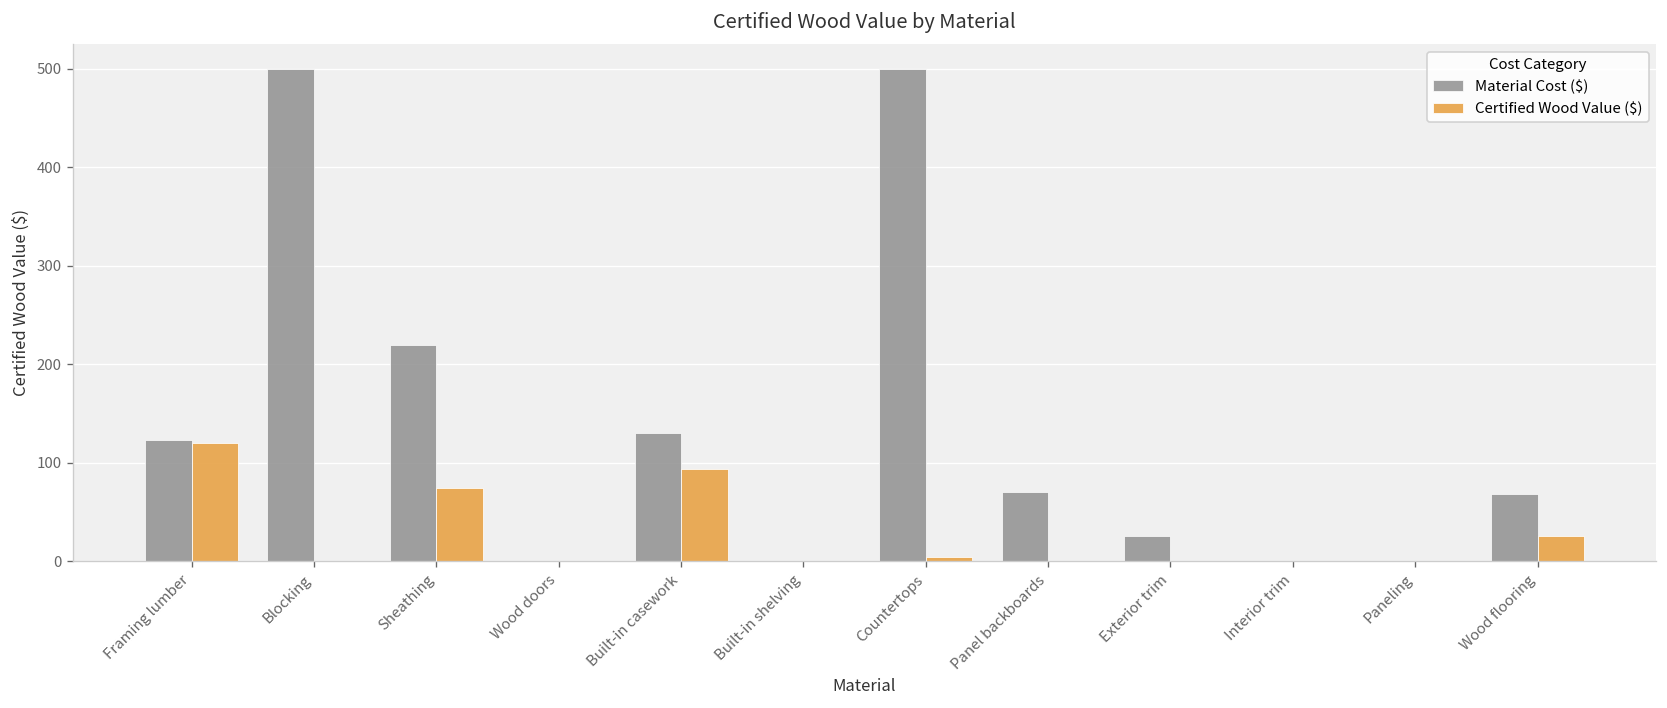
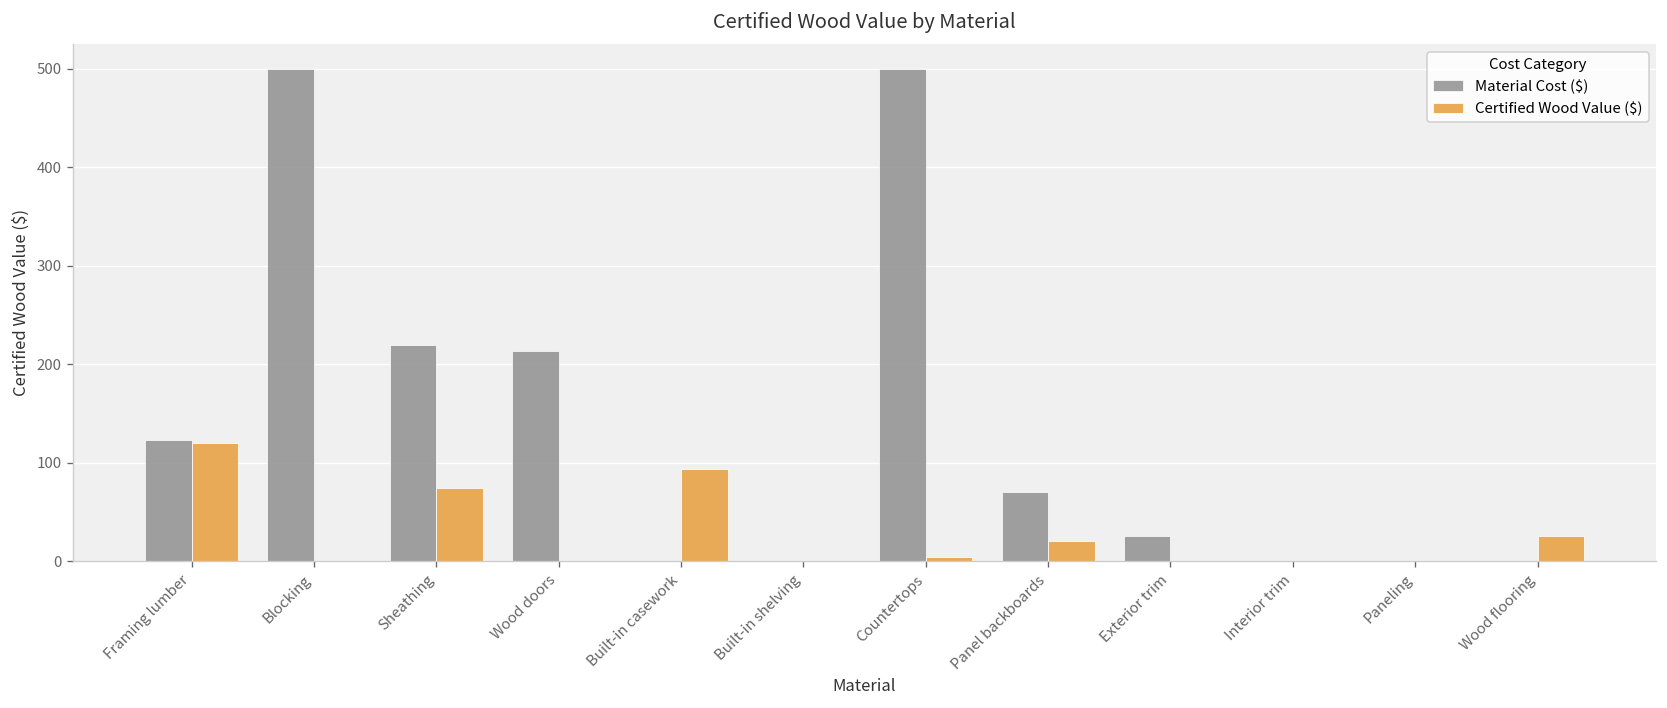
Material Cost ($), Wood doors: 0 -> 210
Material Cost ($), Built-in casework: 130 -> 0
Certified Wood Value ($), Panel backboards: 0 -> 20
Material Cost ($), Wood flooring: 70 -> 0
